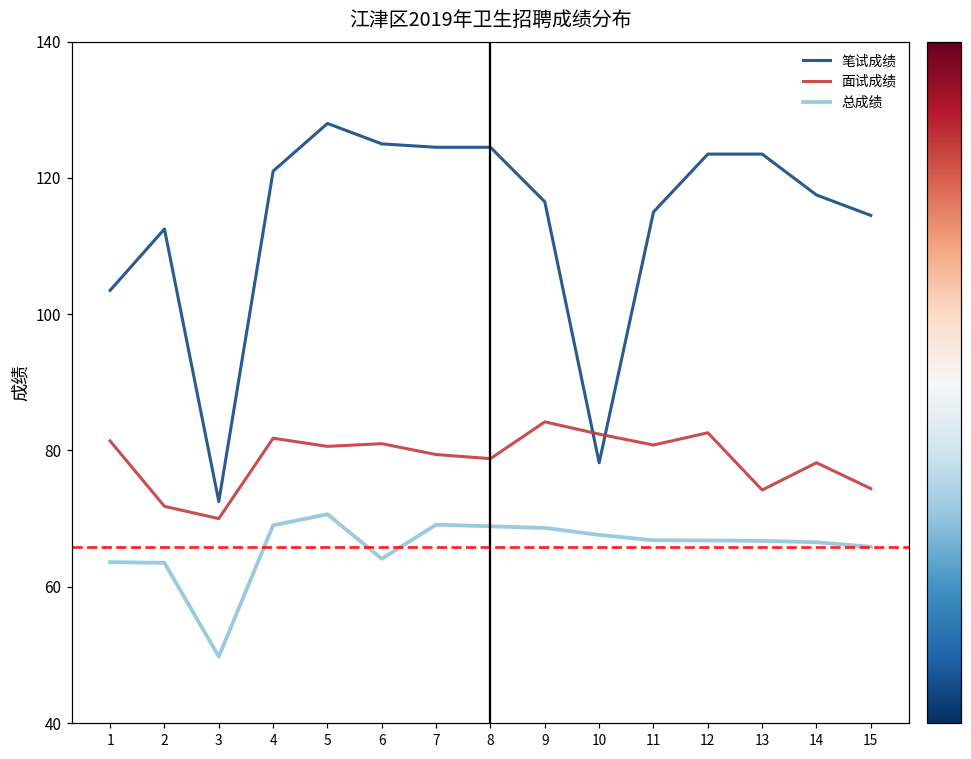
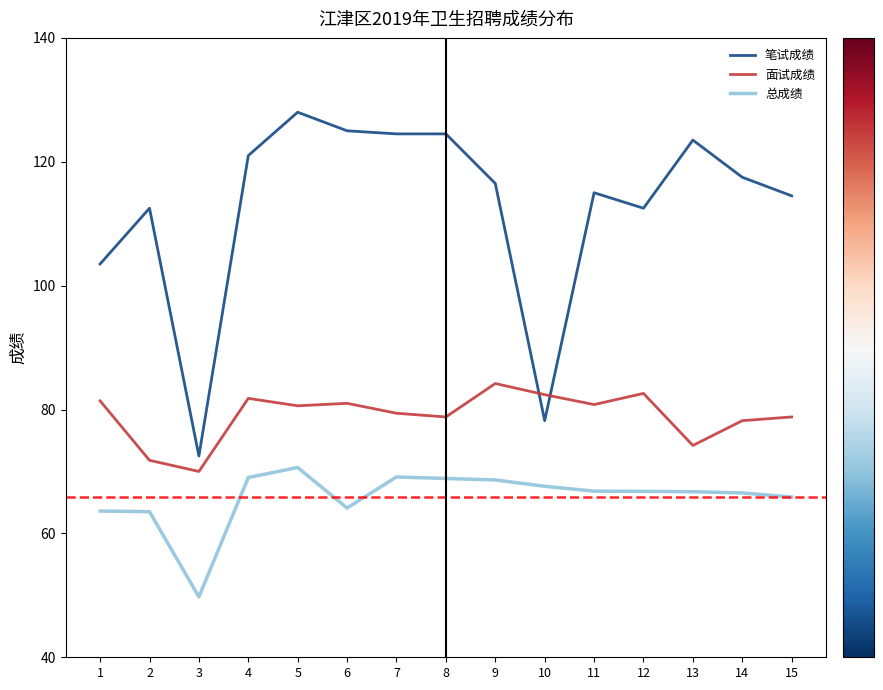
笔试成绩, 12: 124 -> 113
面试成绩, 15: 74 -> 79
